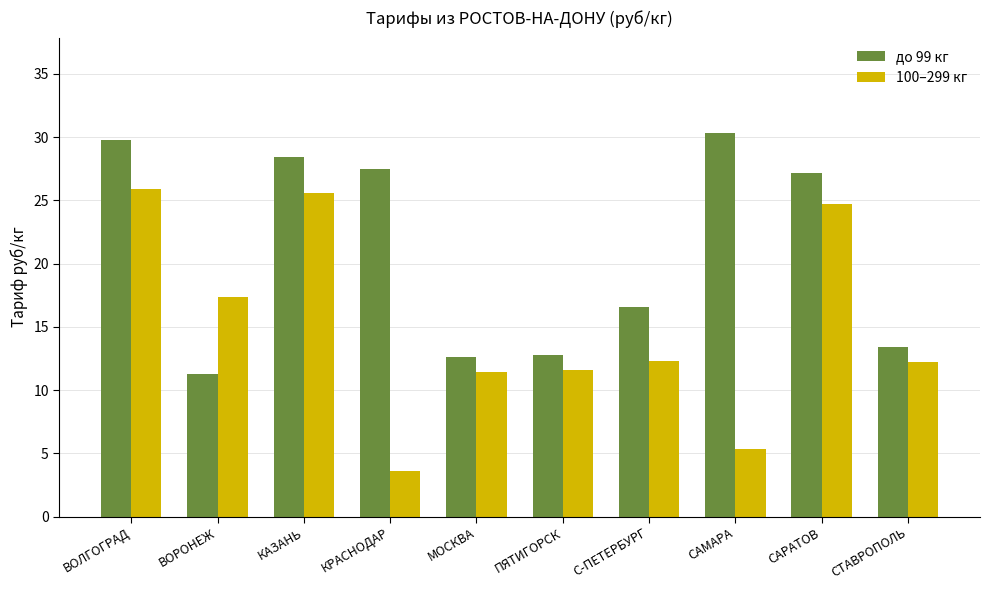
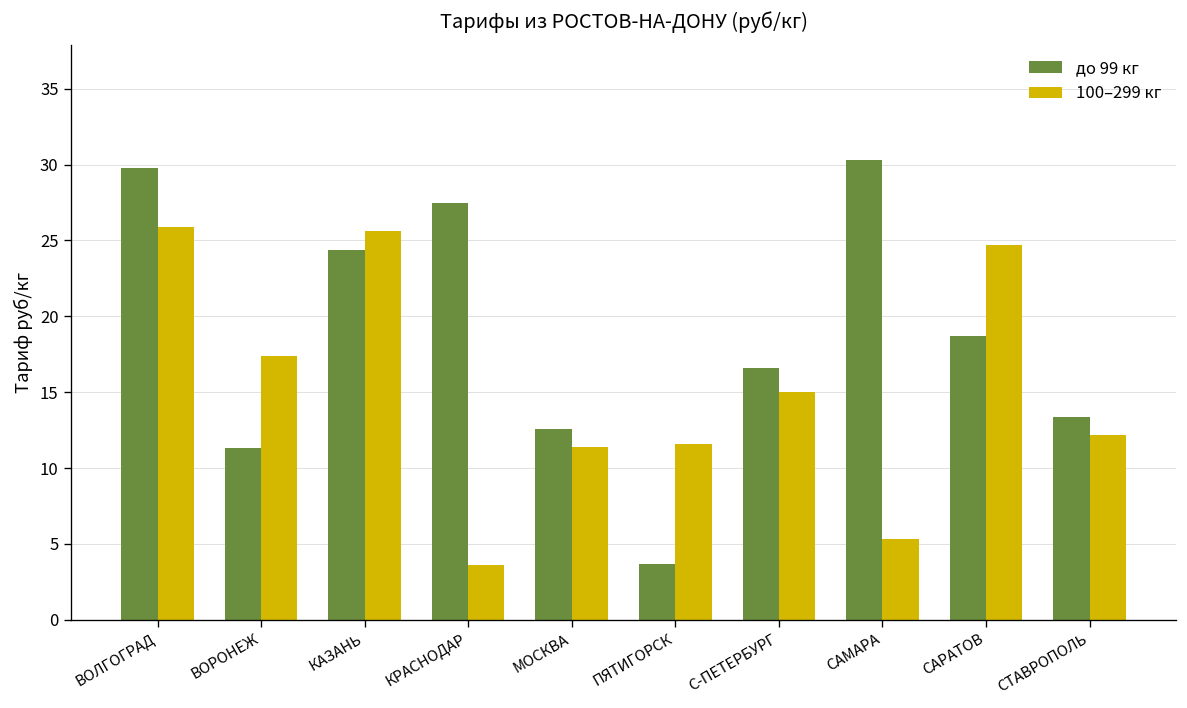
до 99 кг, КАЗАНЬ: 28.4 -> 24.4
до 99 кг, ПЯТИГОРСК: 12.8 -> 3.7
100–299 кг, С-ПЕТЕРБУРГ: 12.3 -> 15.0
до 99 кг, САРАТОВ: 27.2 -> 18.7
